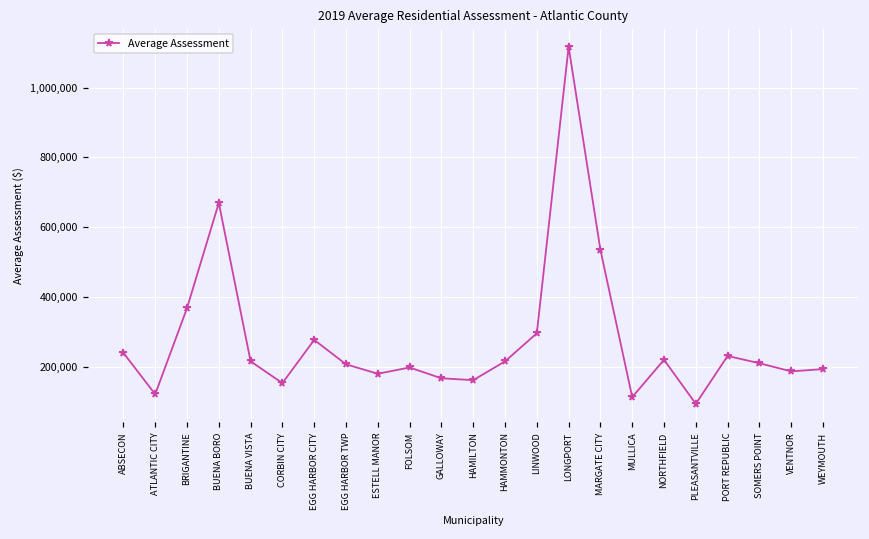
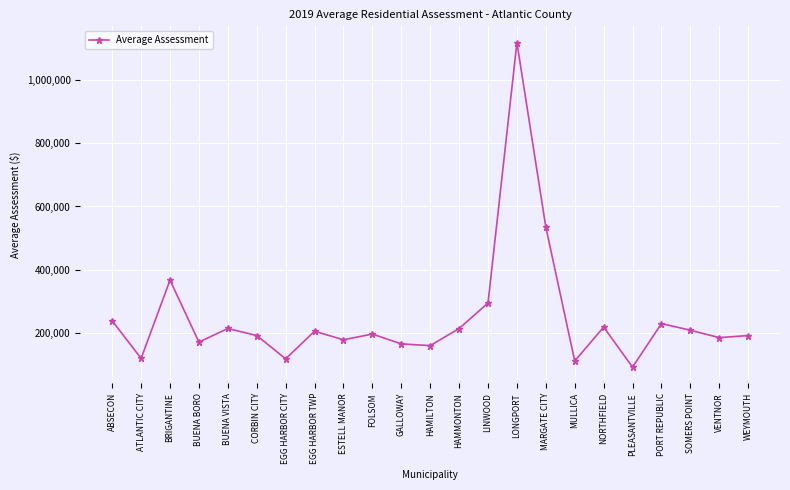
BUENA BORO: 670,000 -> 170,000
CORBIN CITY: 150,000 -> 190,000
EGG HARBOR CITY: 280,000 -> 120,000
